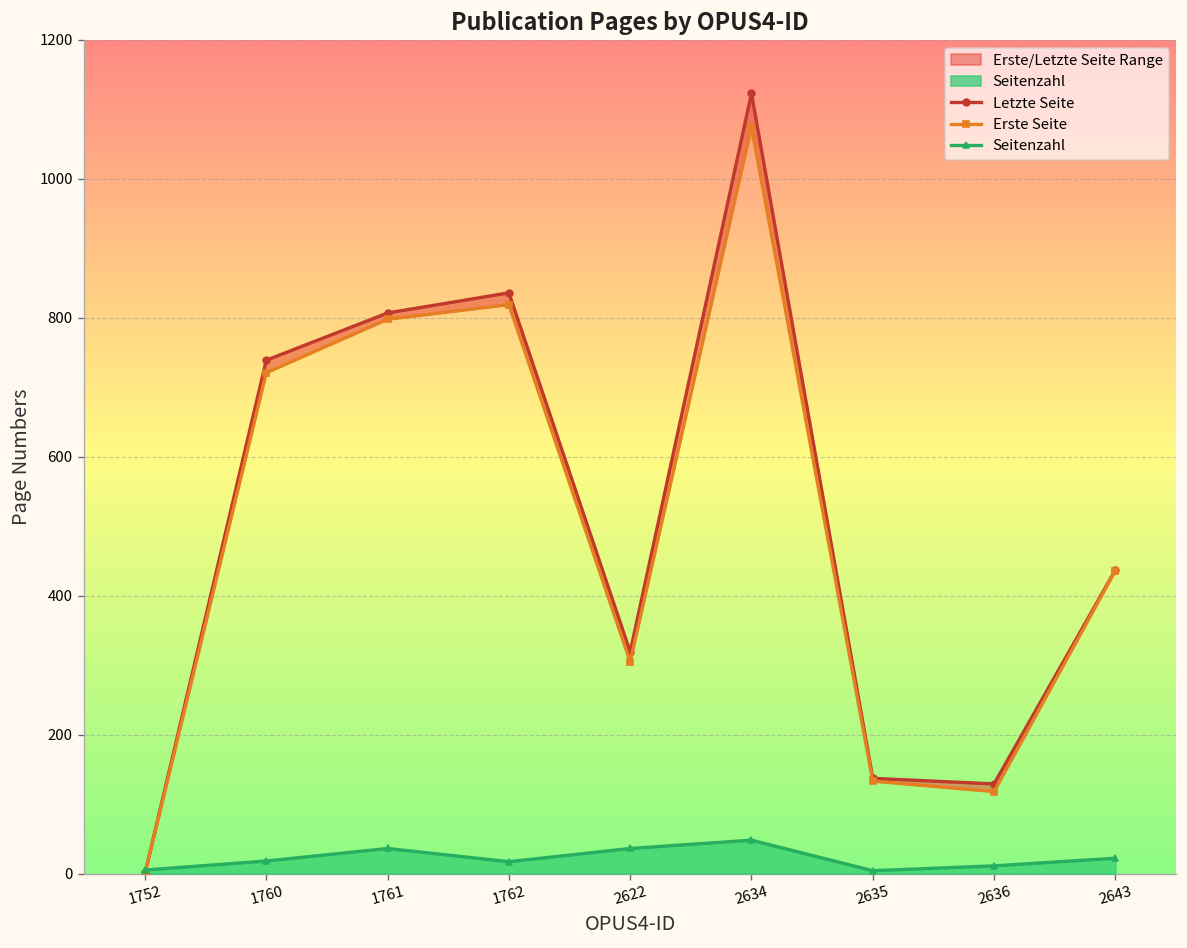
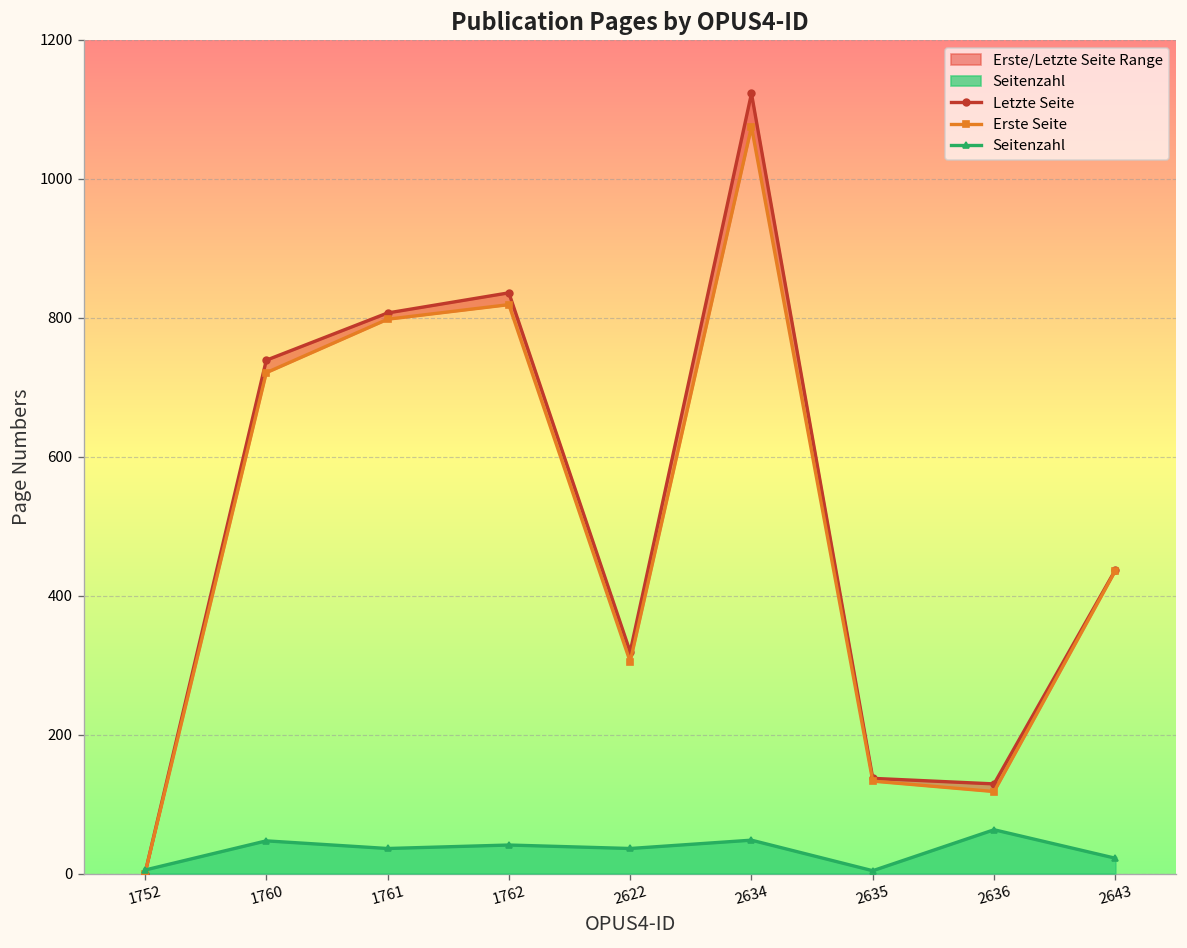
Seitenzahl, 1760: 20 -> 50
Seitenzahl, 1762: 20 -> 40
Seitenzahl, 2636: 10 -> 60
